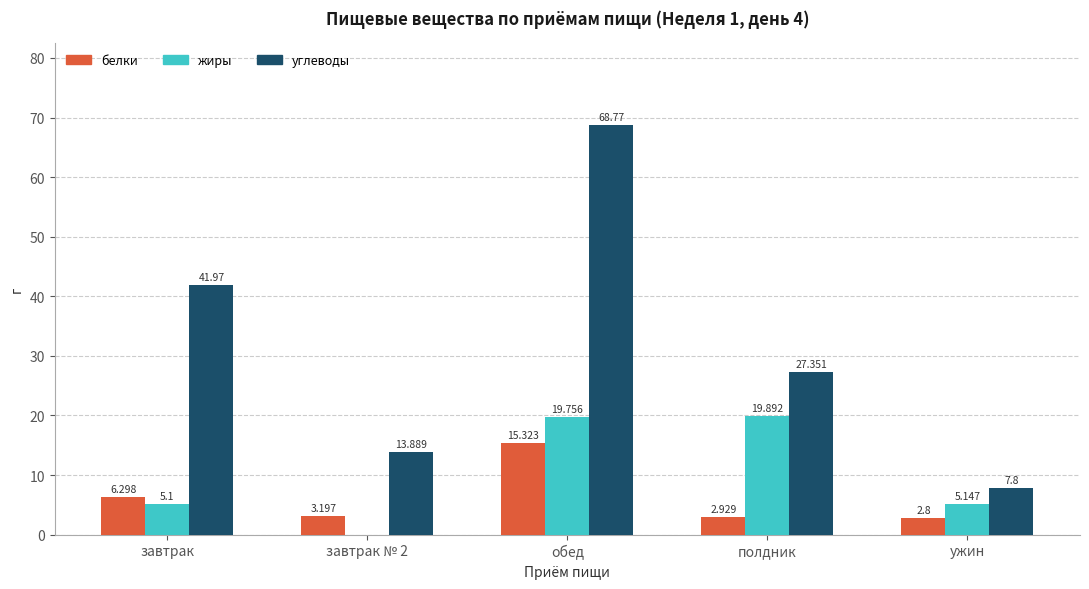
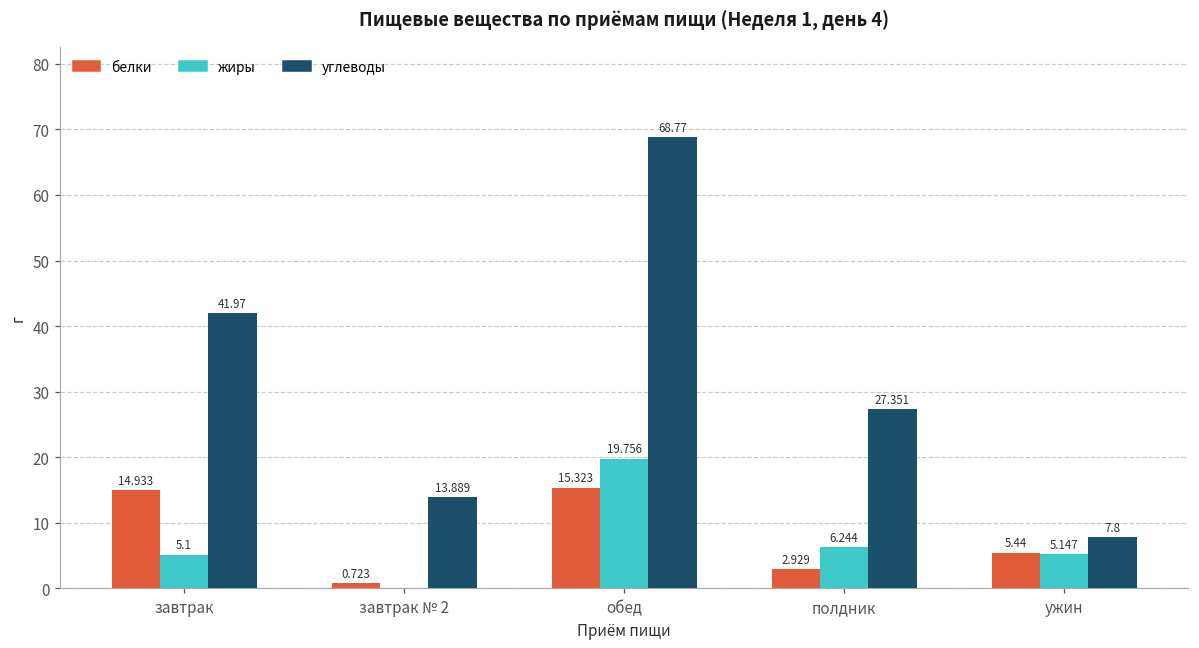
белки, завтрак: 6.298 -> 14.933
белки, завтрак № 2: 3.197 -> 0.723
жиры, полдник: 19.892 -> 6.244
белки, ужин: 2.8 -> 5.44
